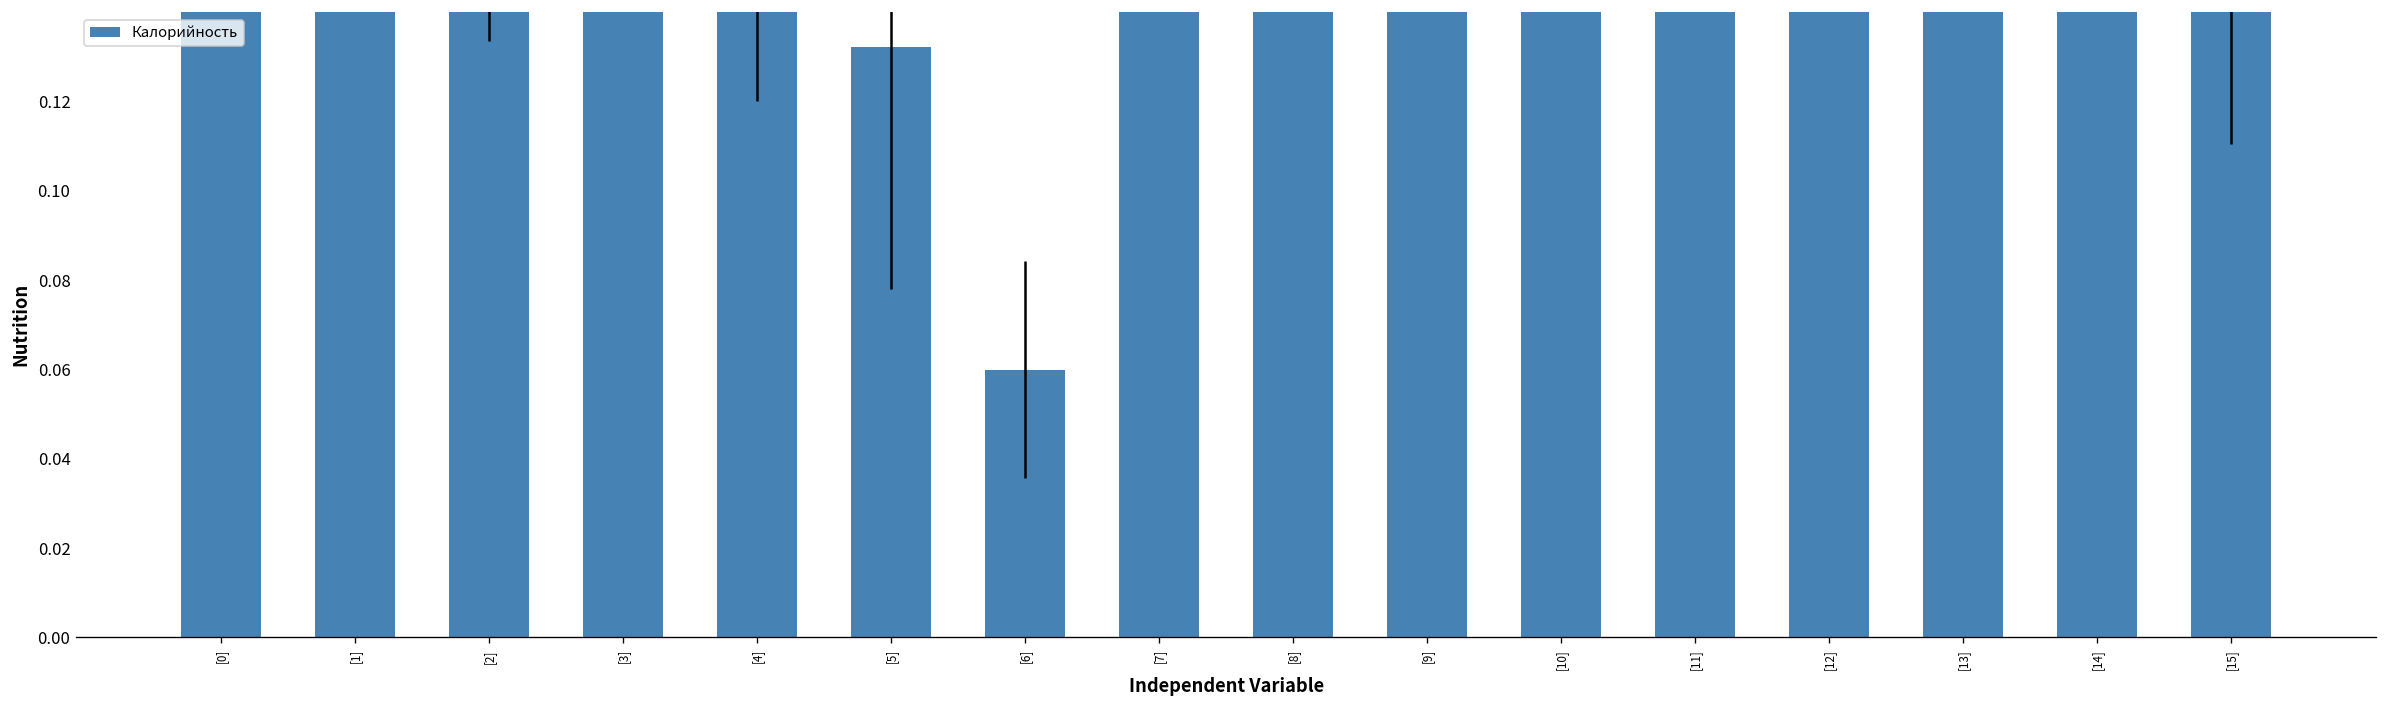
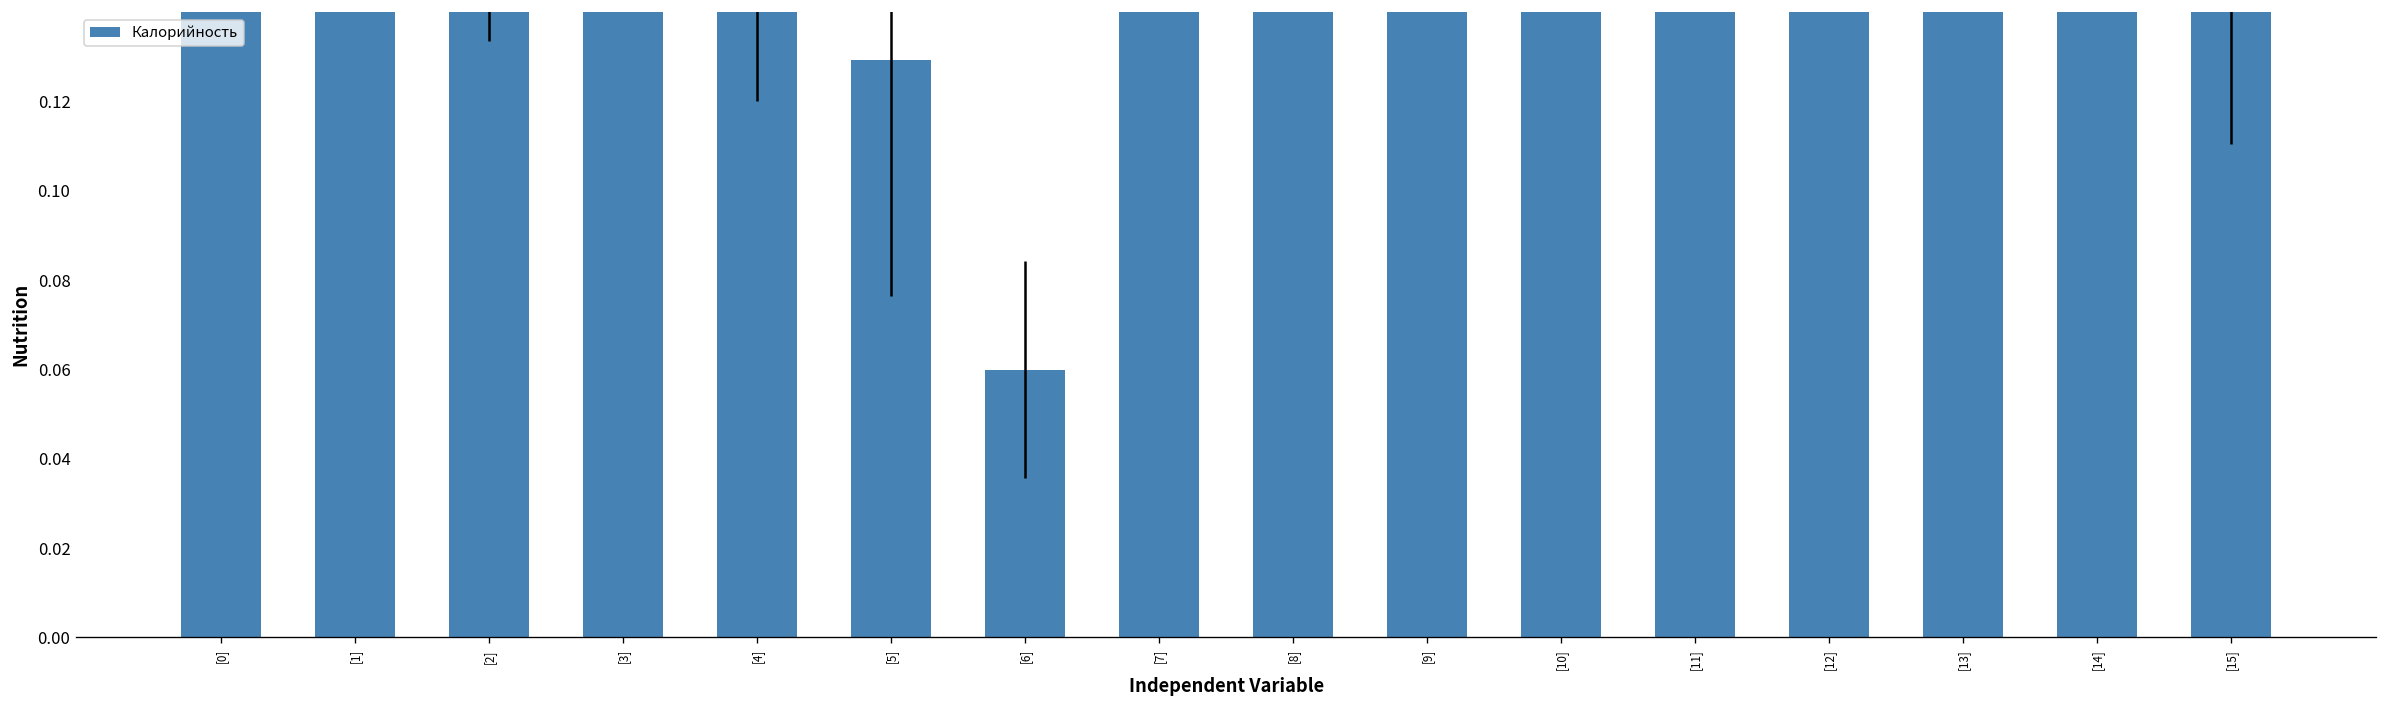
[5]: 0.132 -> 0.129
